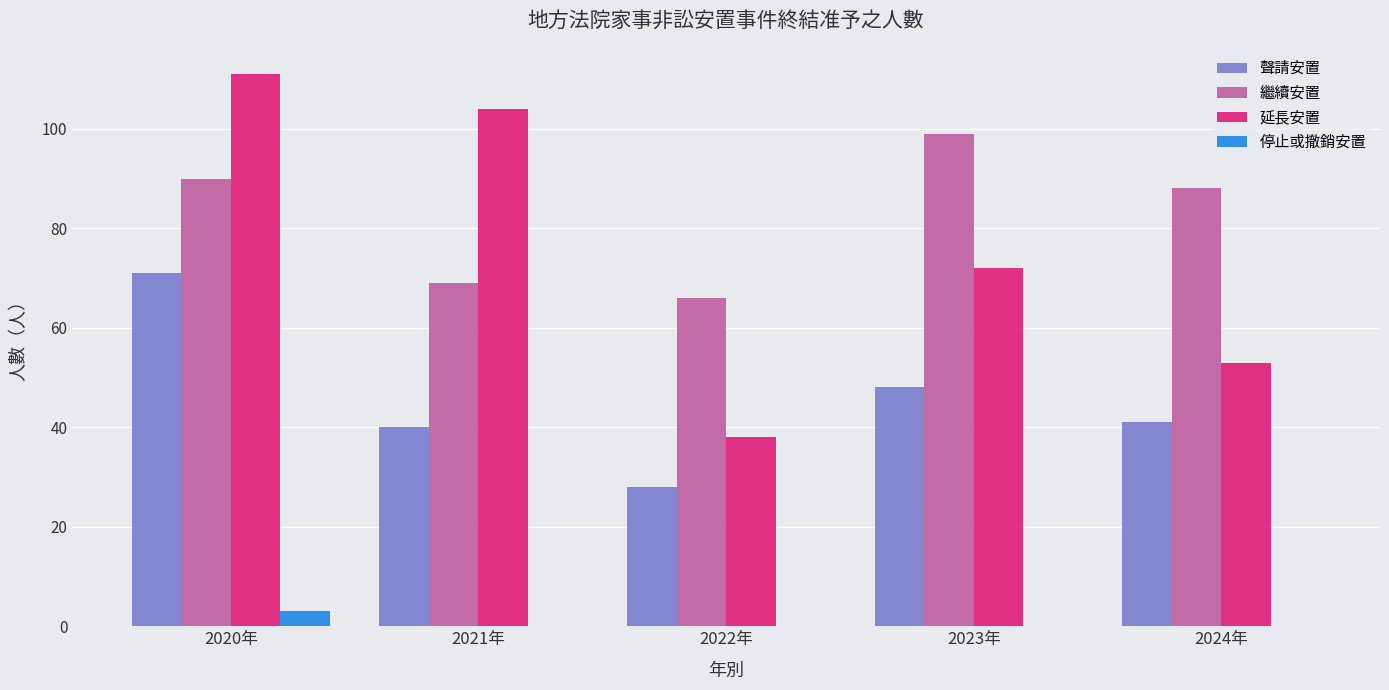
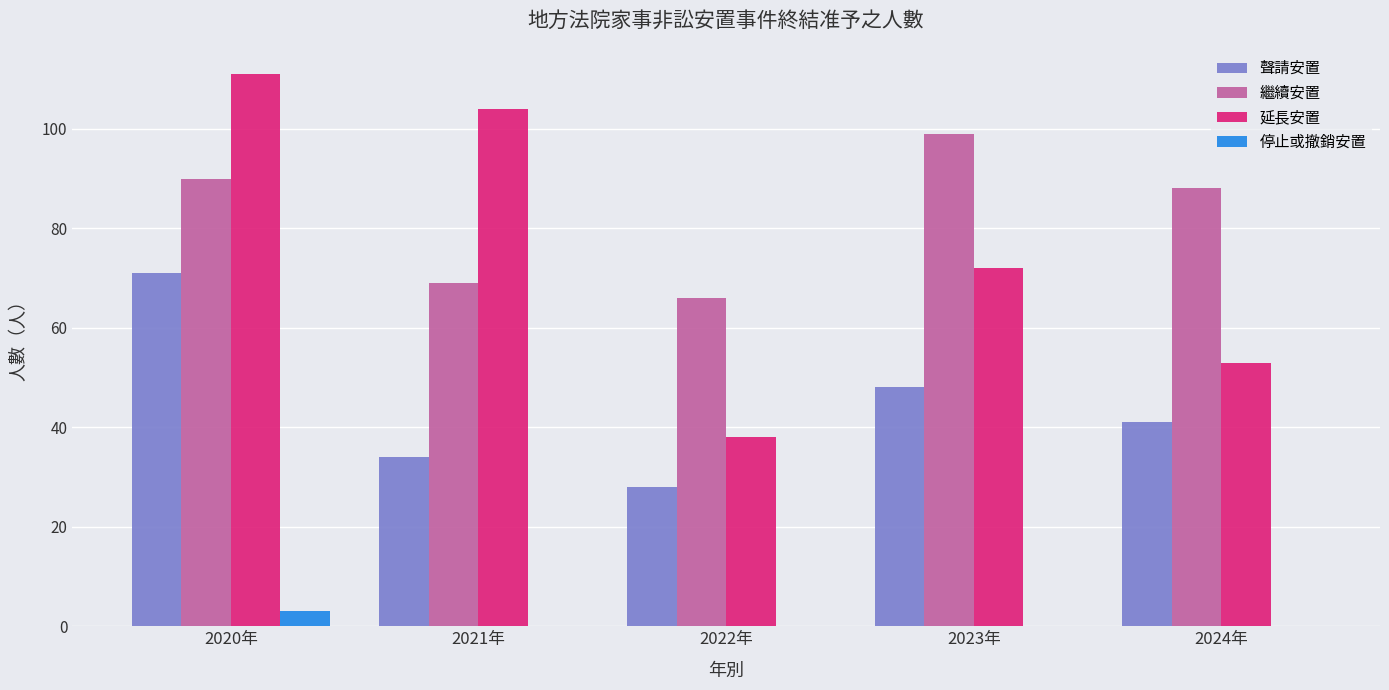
聲請安置, 2021年: 40 -> 34
